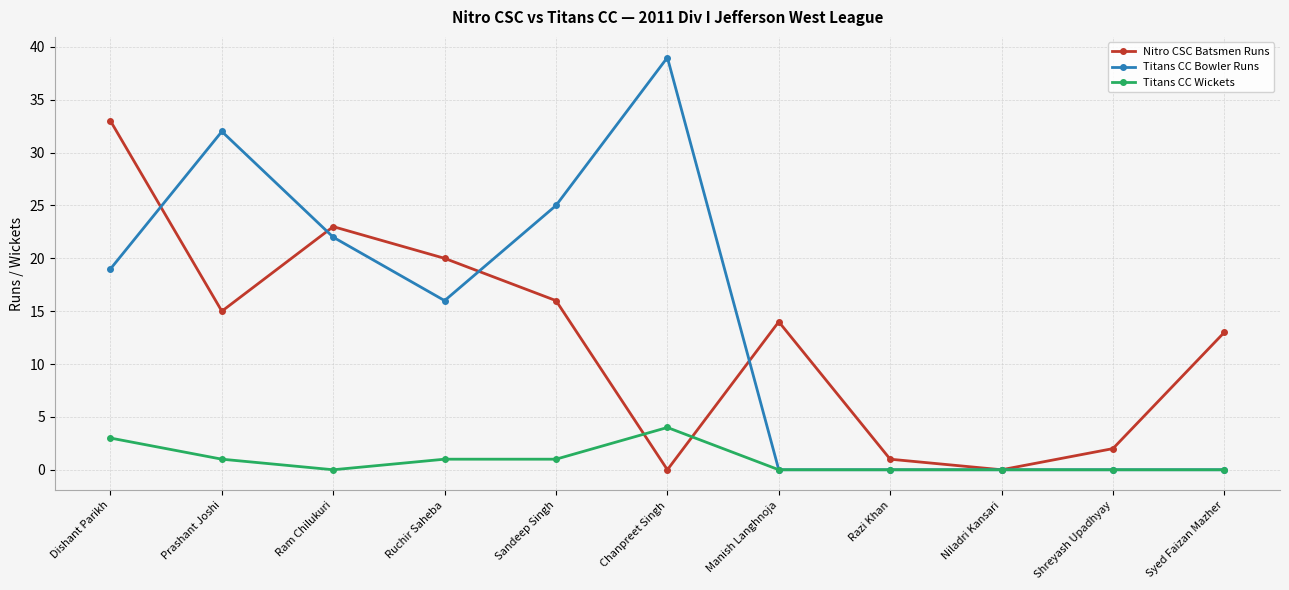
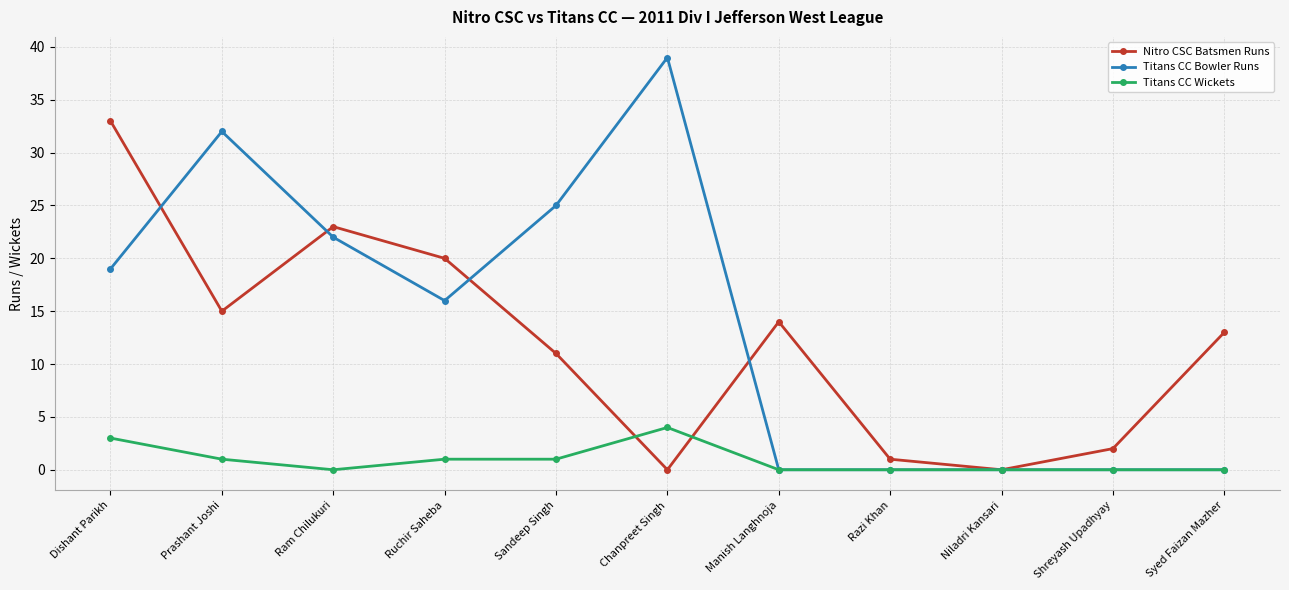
Nitro CSC Batsmen Runs, Sandeep Singh: 16 -> 11
